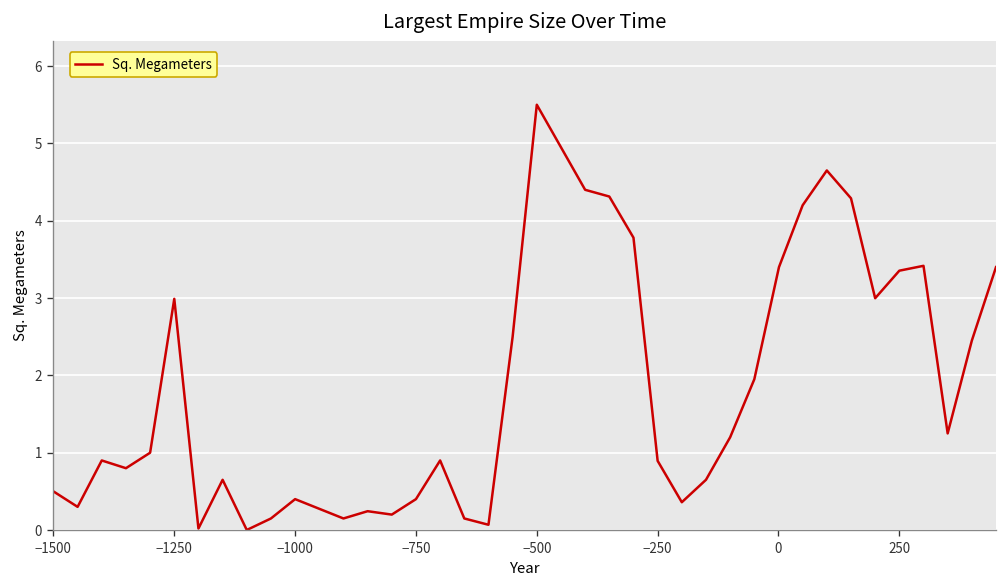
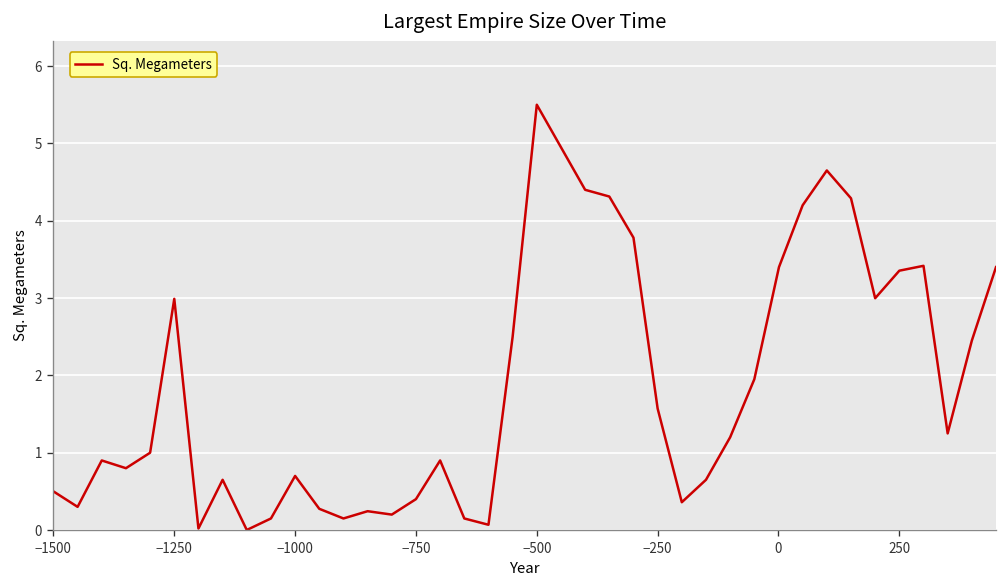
−1000: 0.4 -> 0.7
−250: 0.9 -> 1.6
